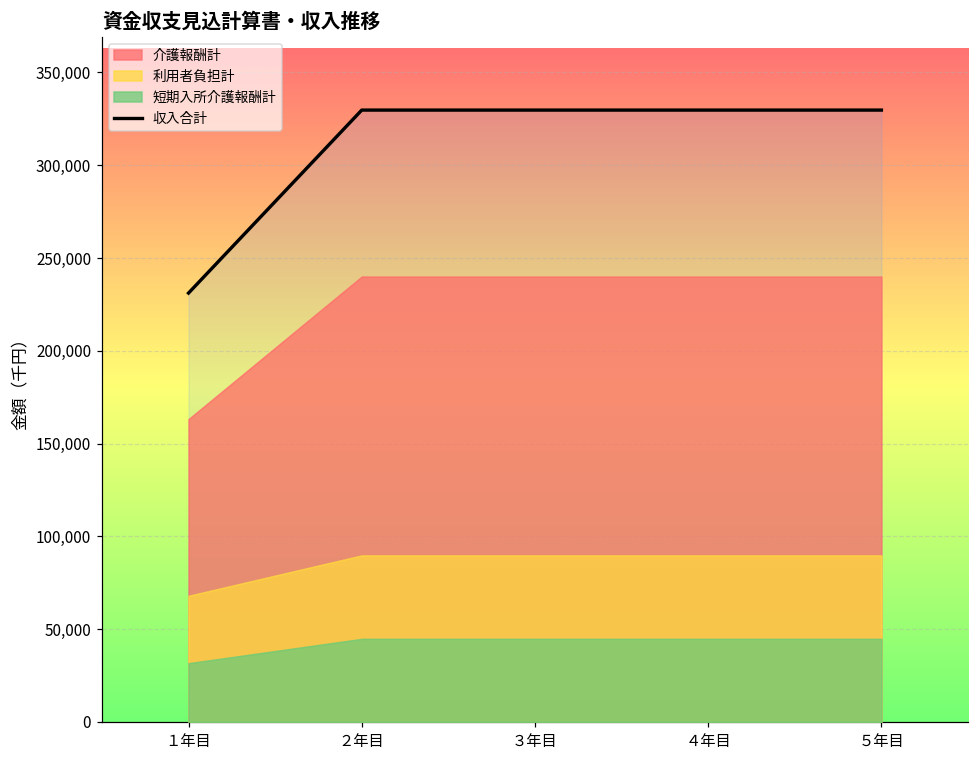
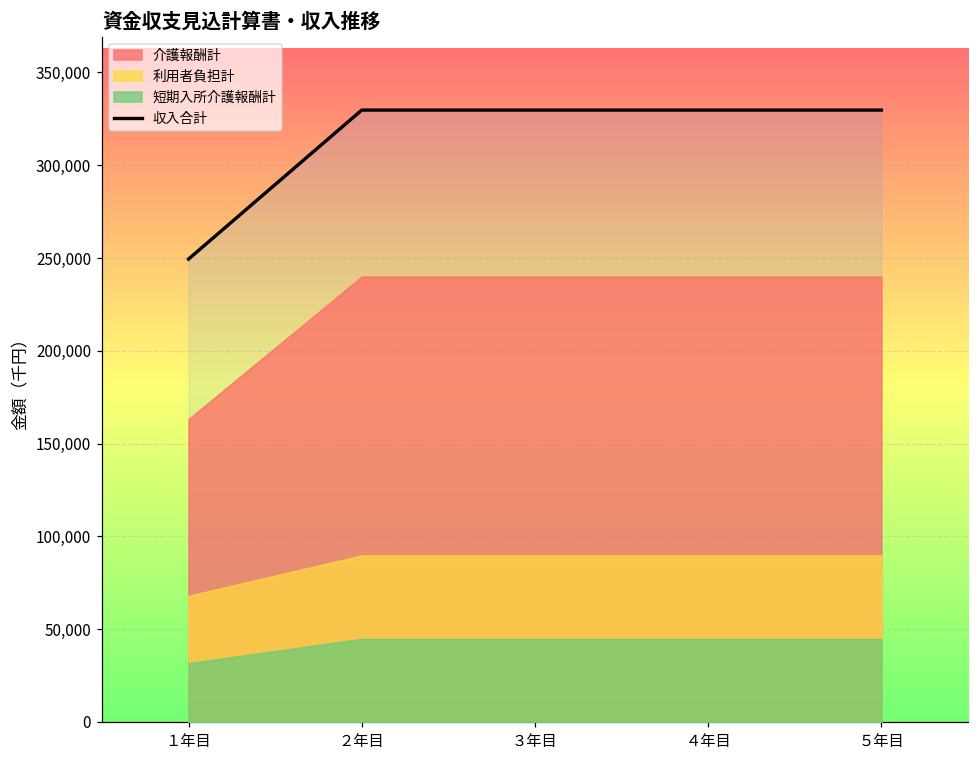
収入合計, １年目: 231,000 -> 249,000
